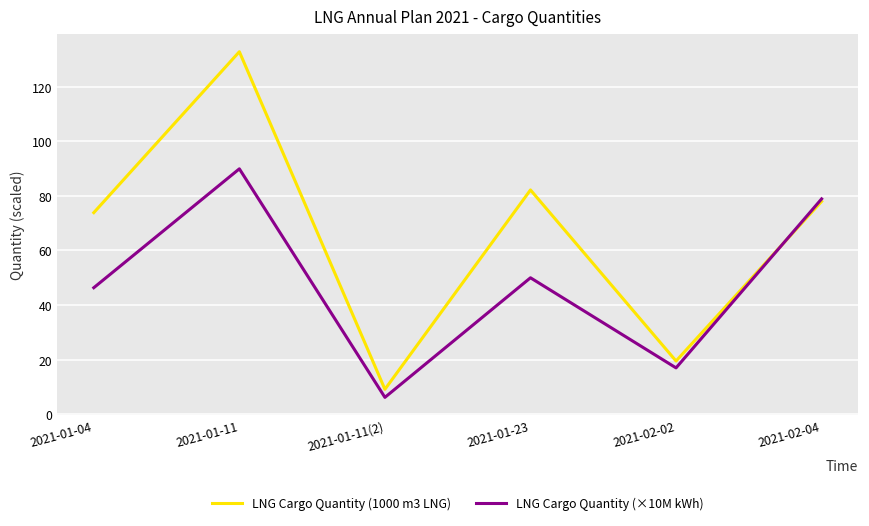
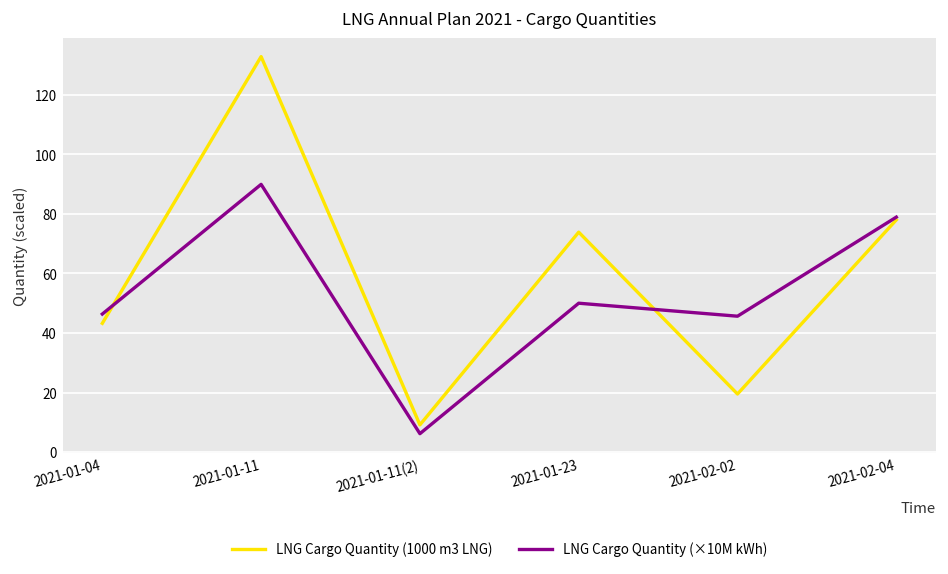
LNG Cargo Quantity (1000 m3 LNG), 2021-01-04: 74 -> 43
LNG Cargo Quantity (1000 m3 LNG), 2021-01-23: 82 -> 74
LNG Cargo Quantity (×10M kWh), 2021-02-02: 17 -> 46
